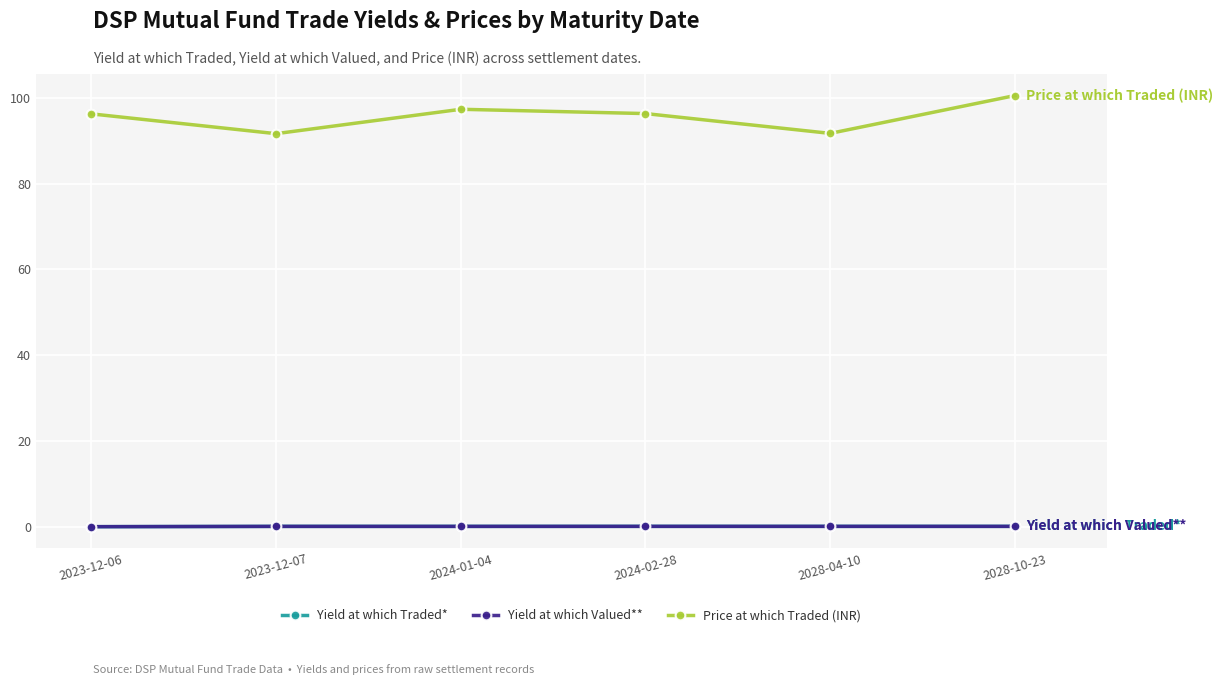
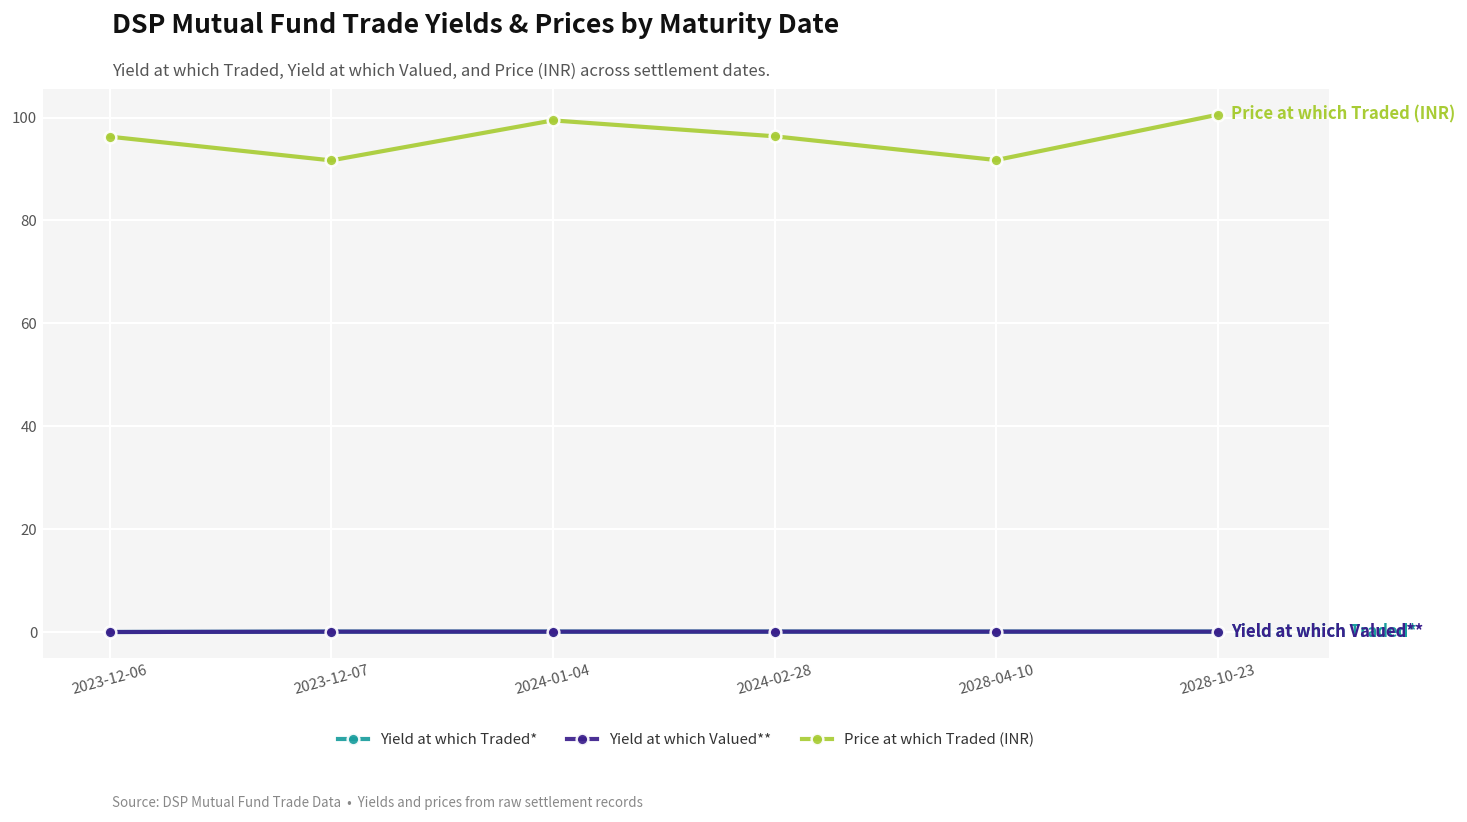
Price at which Traded (INR), 2024-01-04: 97 -> 99
